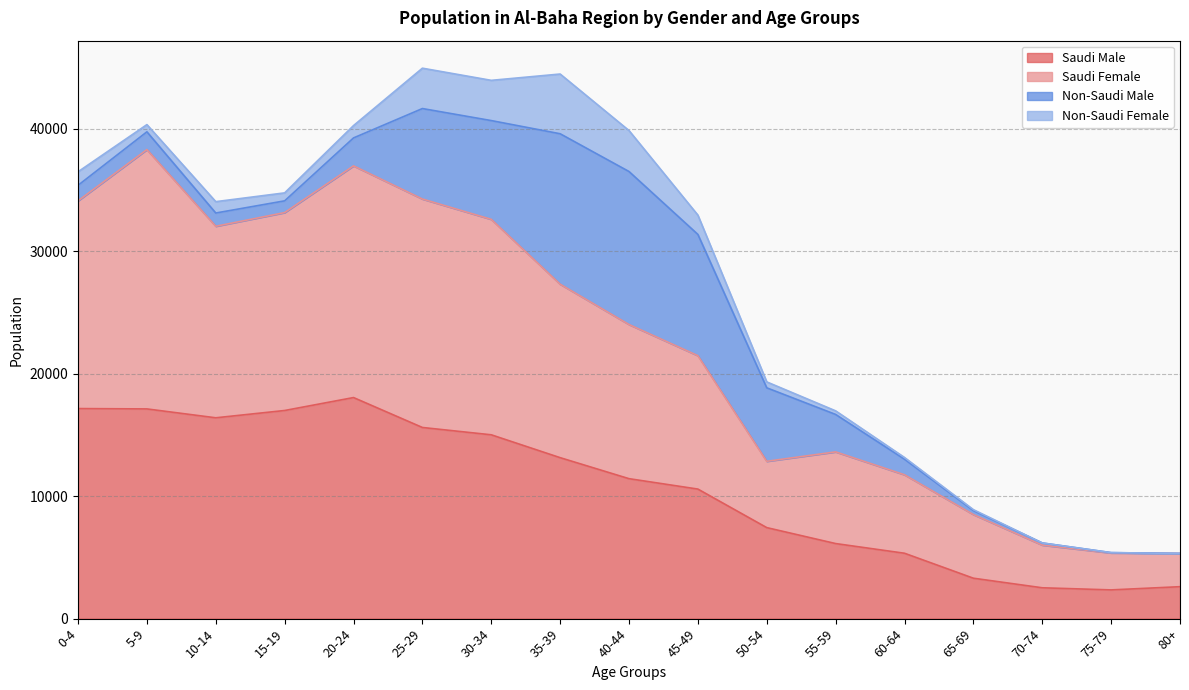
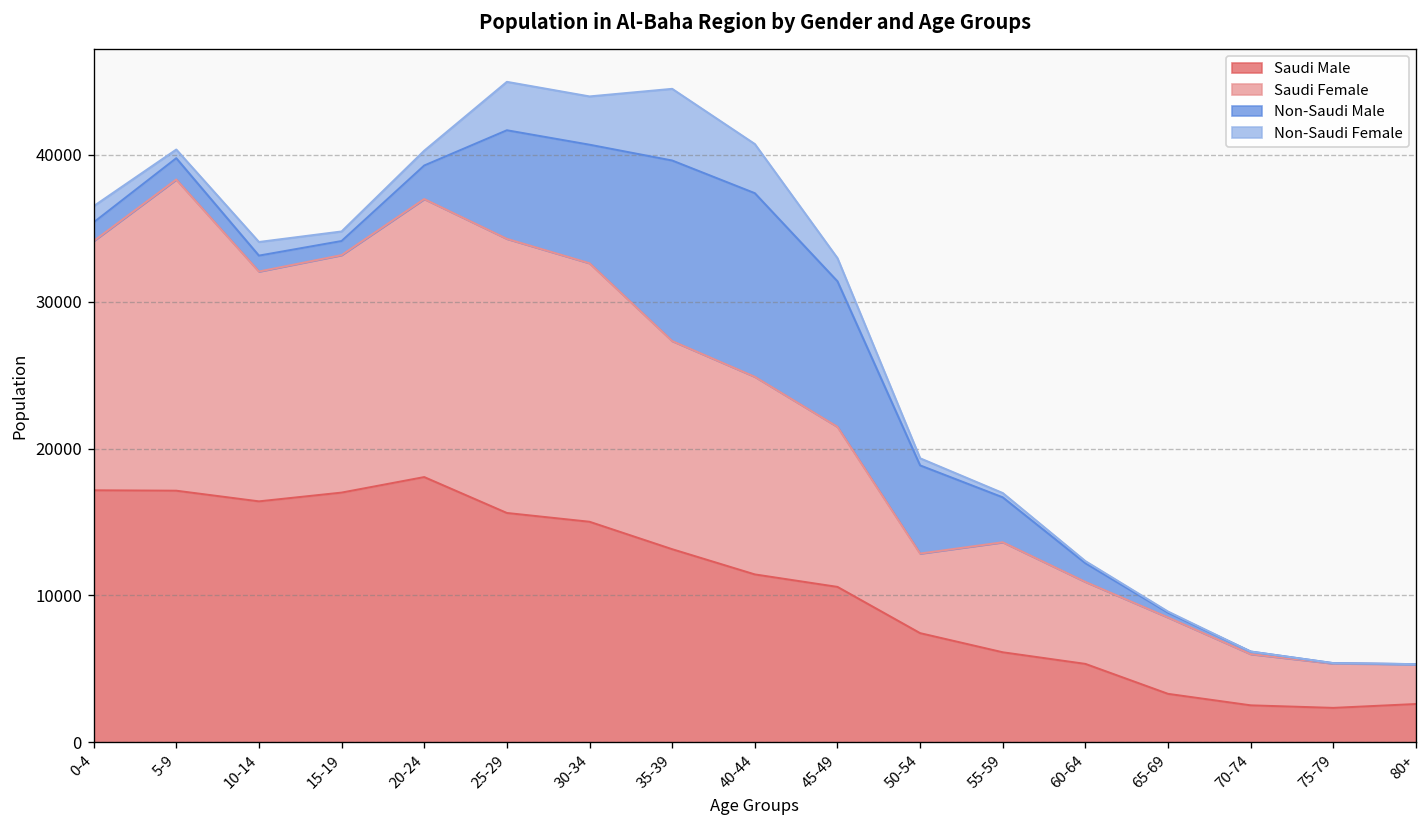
Saudi Female, 40-44: 12600 -> 13500
Saudi Female, 60-64: 6400 -> 5600
